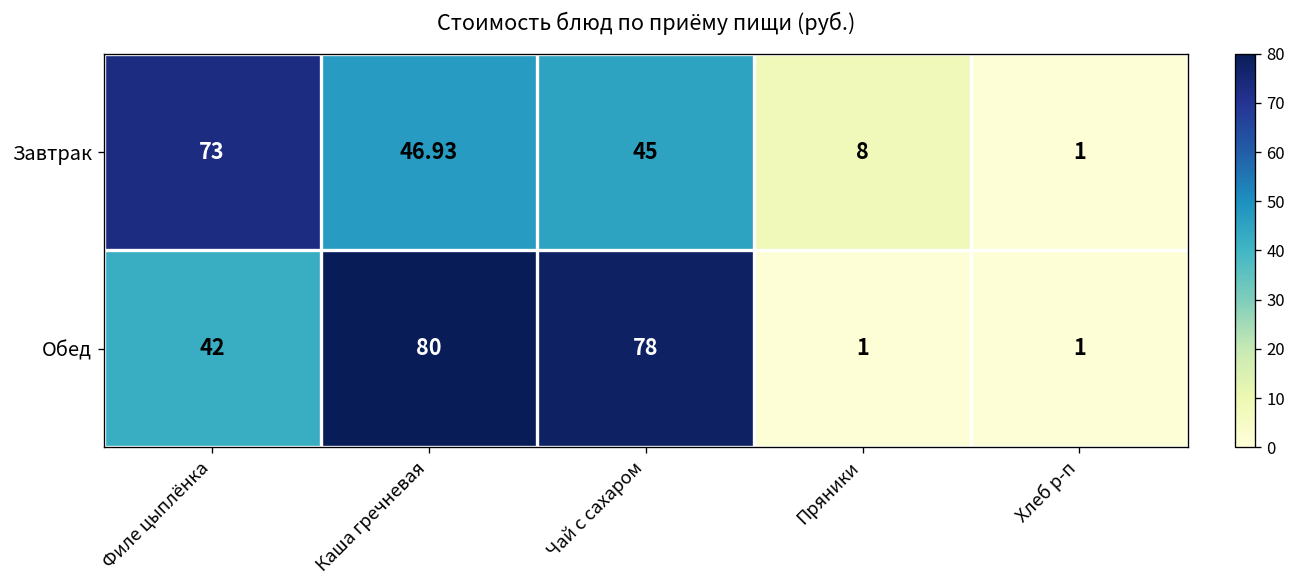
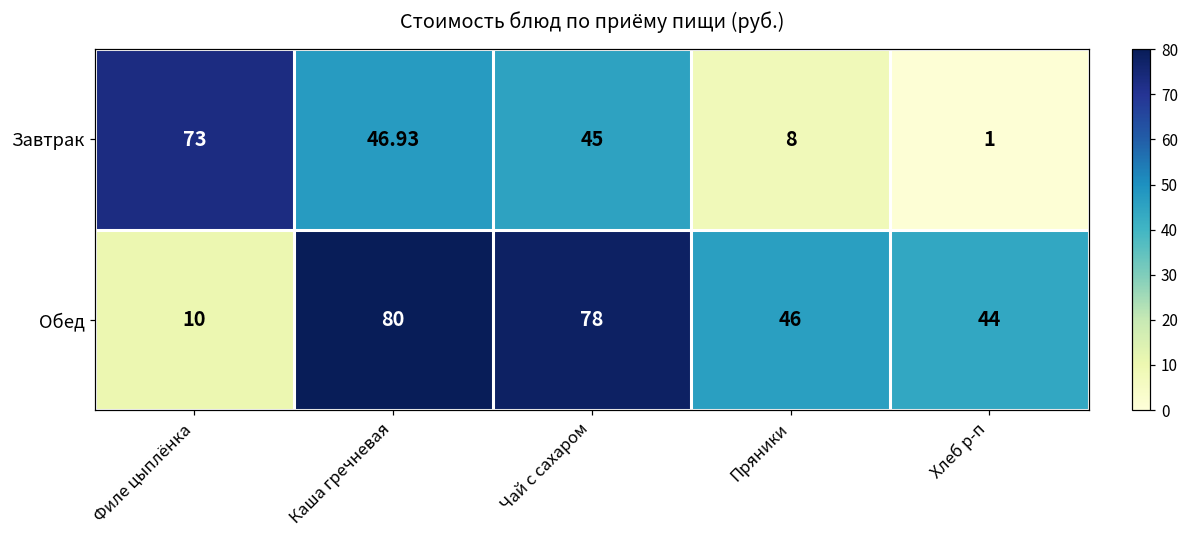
Обед, Филе цыплёнка: 42 -> 10
Обед, Пряники: 1 -> 46
Обед, Хлеб р-п: 1 -> 44
